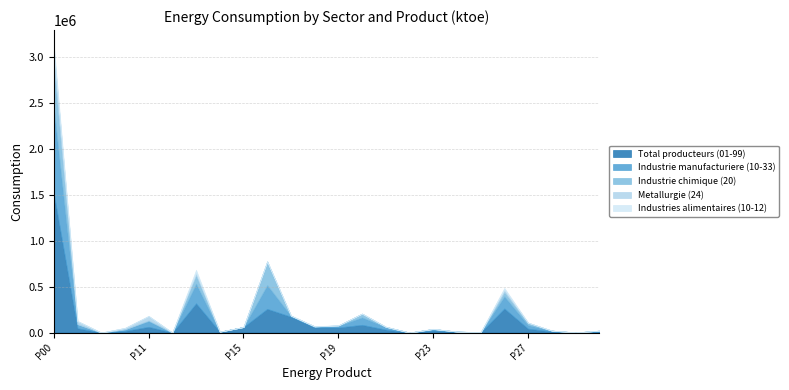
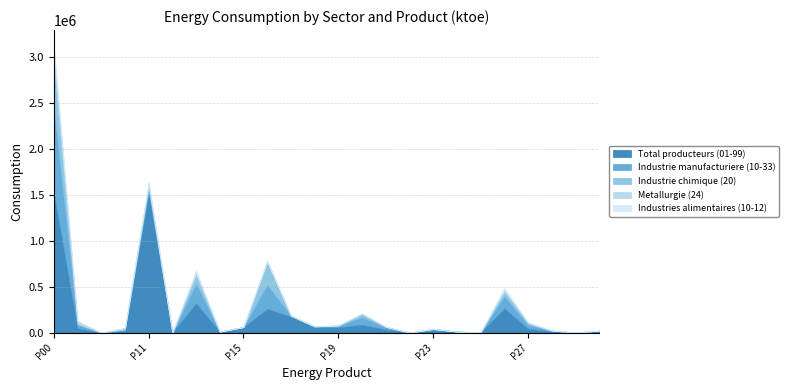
Total producteurs (01-99), P11: 100000 -> 1500000
